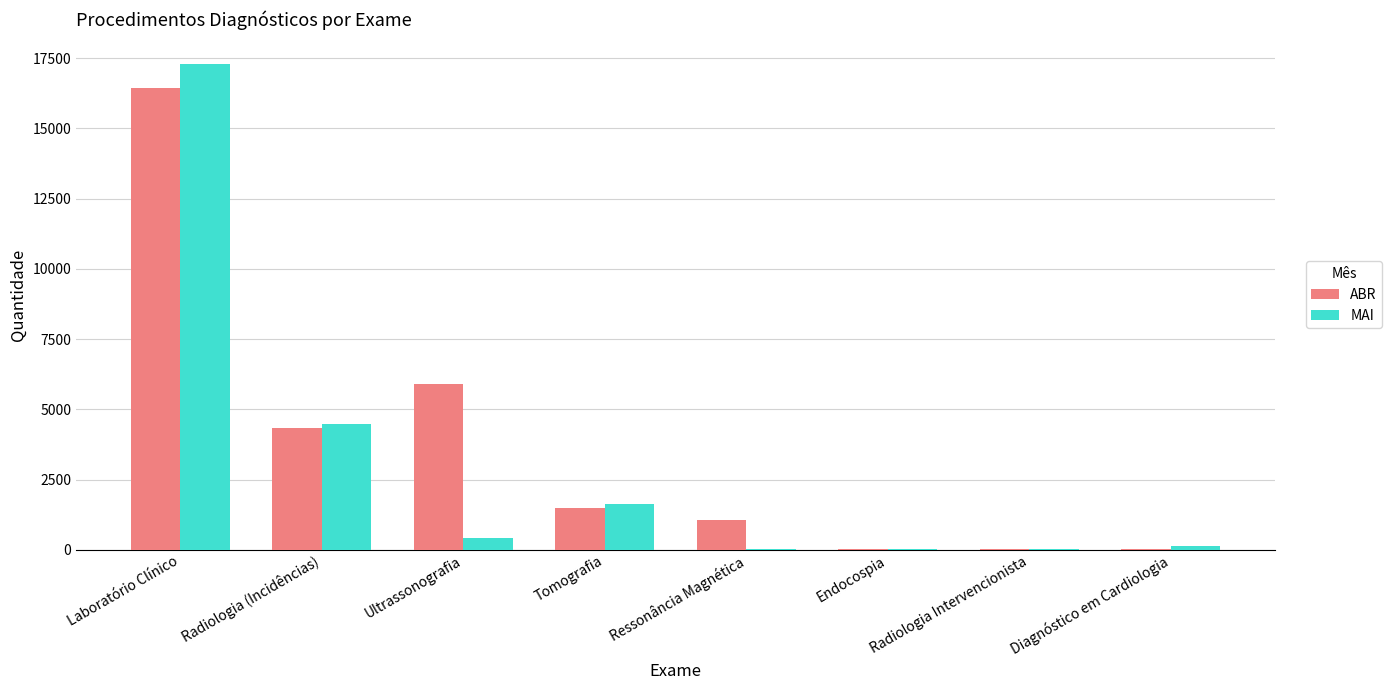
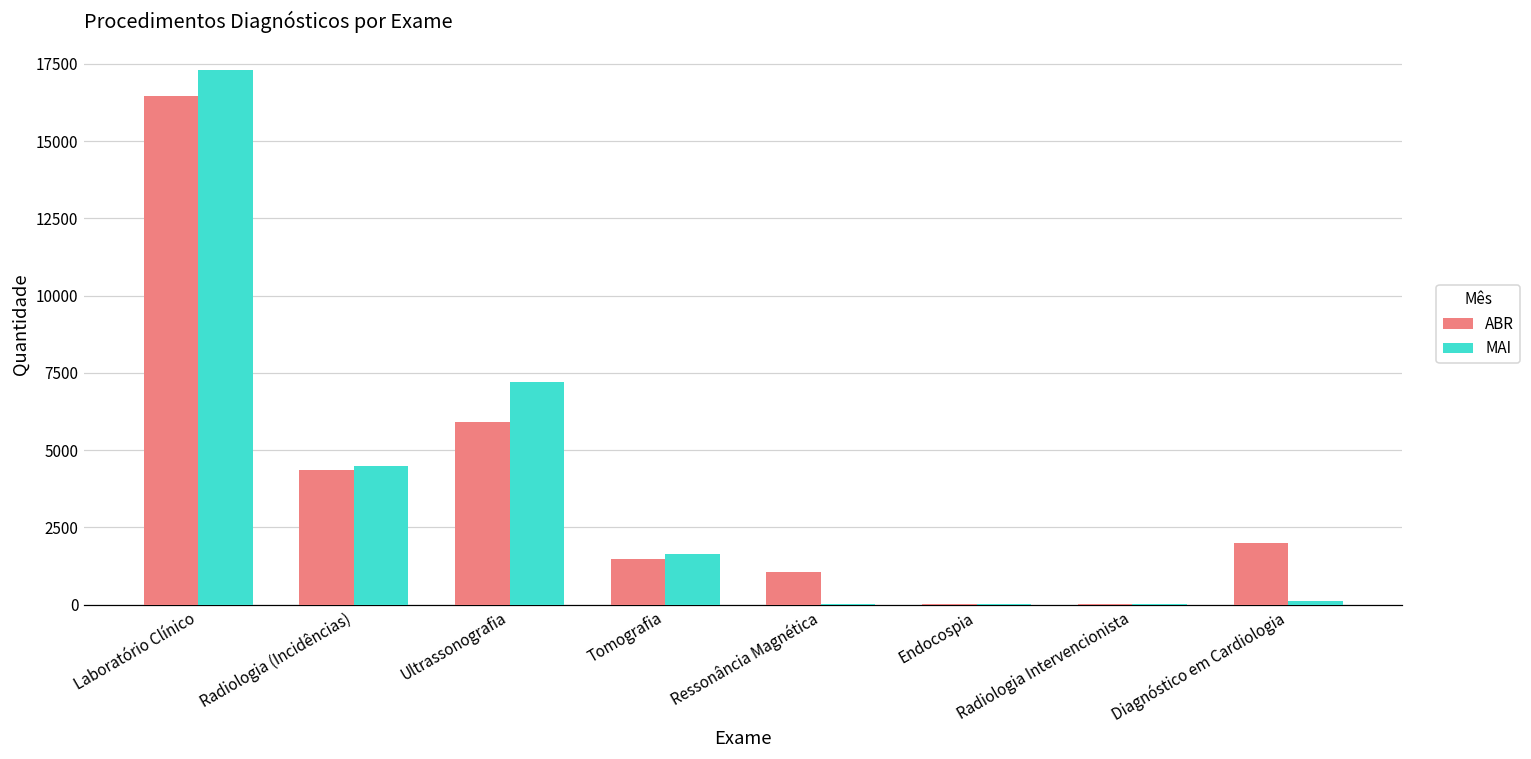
MAI, Ultrassonografia: 400 -> 7200
ABR, Diagnóstico em Cardiologia: 0 -> 2000
